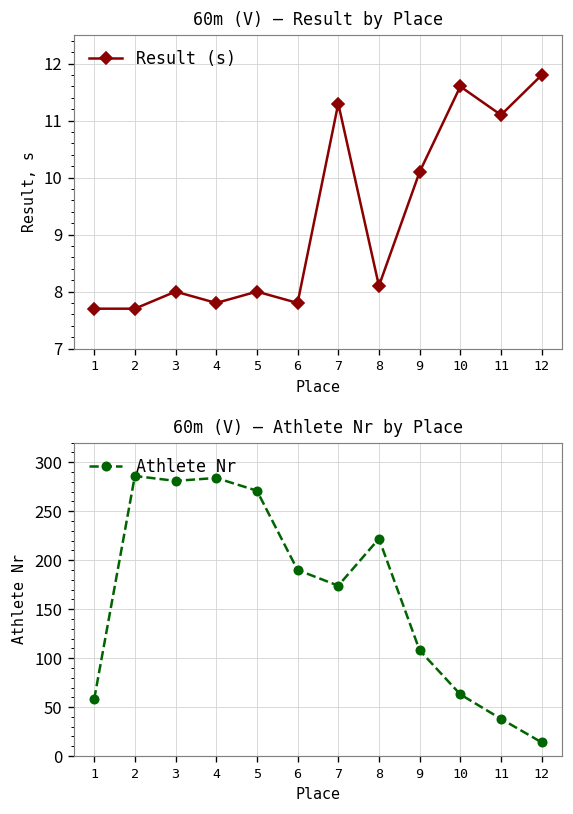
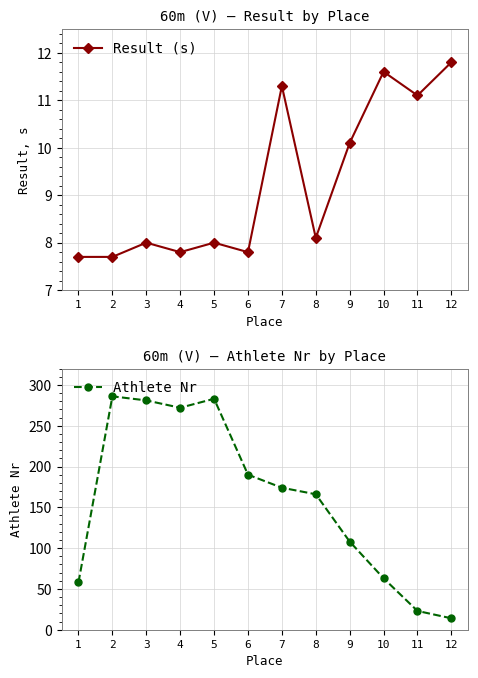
60m (V) – Athlete Nr by Place, 4: 280 -> 270
60m (V) – Athlete Nr by Place, 5: 270 -> 280
60m (V) – Athlete Nr by Place, 8: 220 -> 170
60m (V) – Athlete Nr by Place, 11: 40 -> 20
